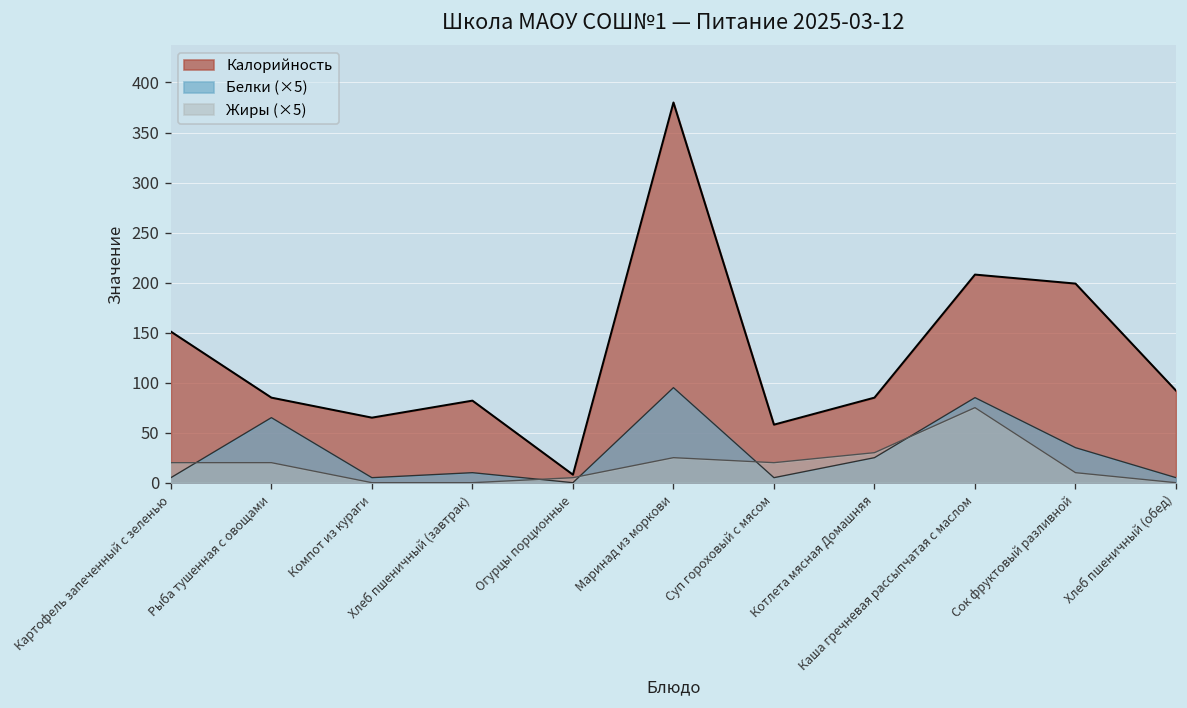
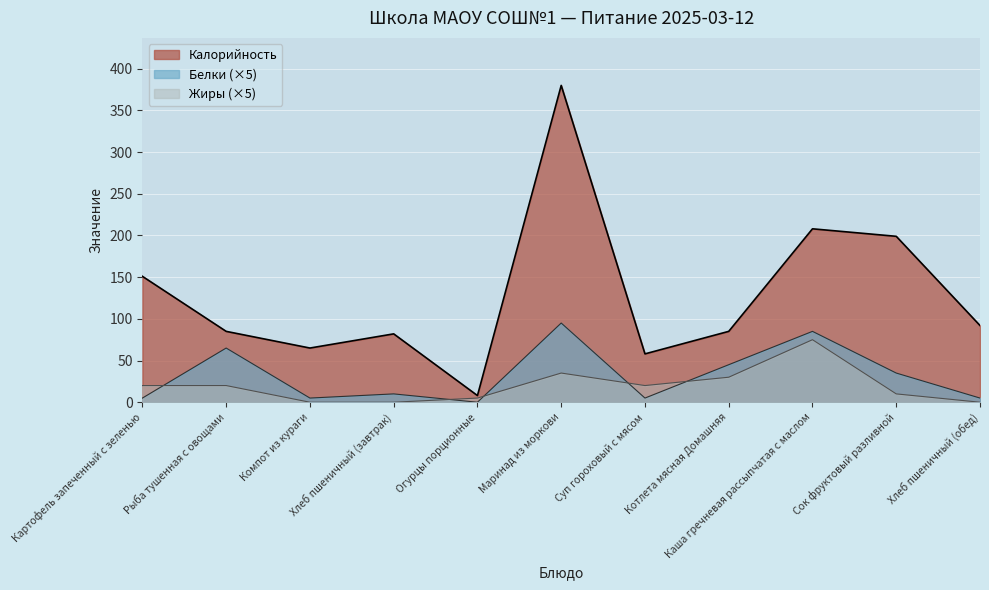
Жиры (×5), Маринад из моркови: 30 -> 40
Белки (×5), Котлета мясная Домашняя: 30 -> 50
